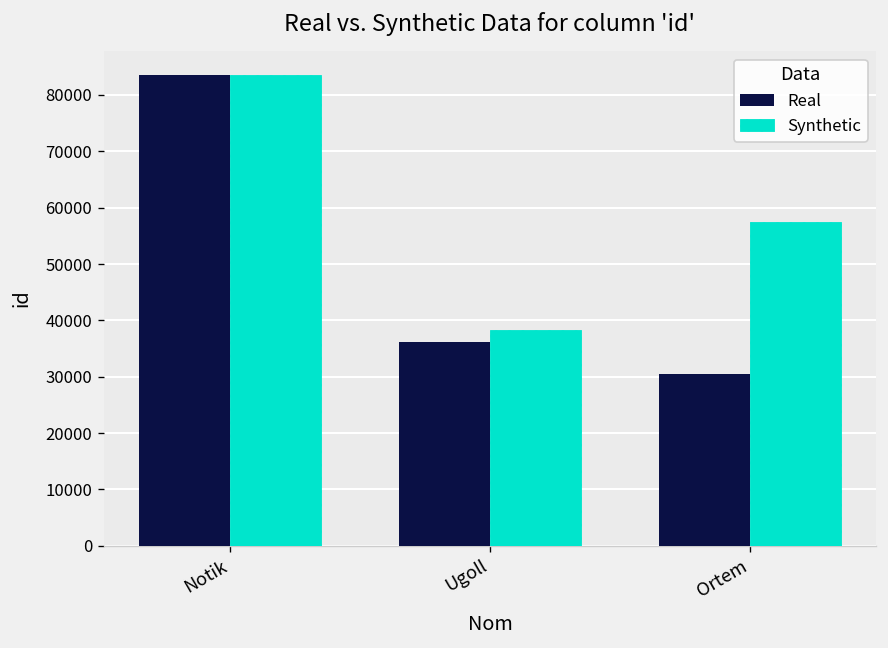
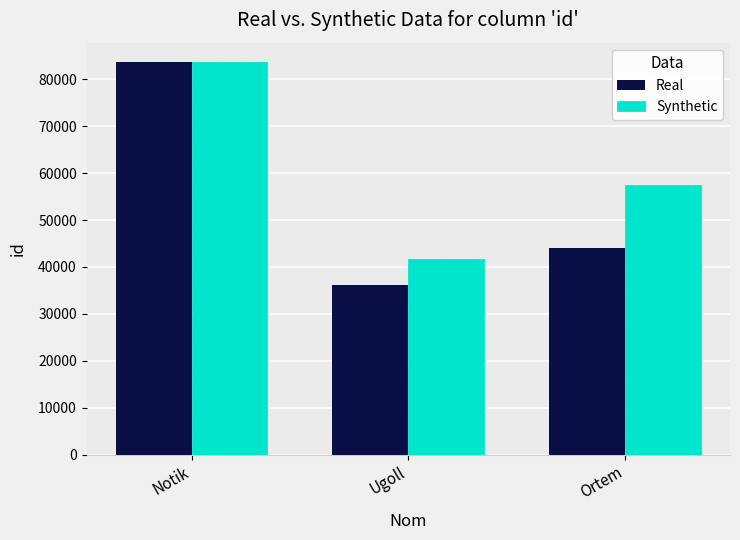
Synthetic, Ugoll: 38000 -> 42000
Real, Ortem: 30000 -> 44000
